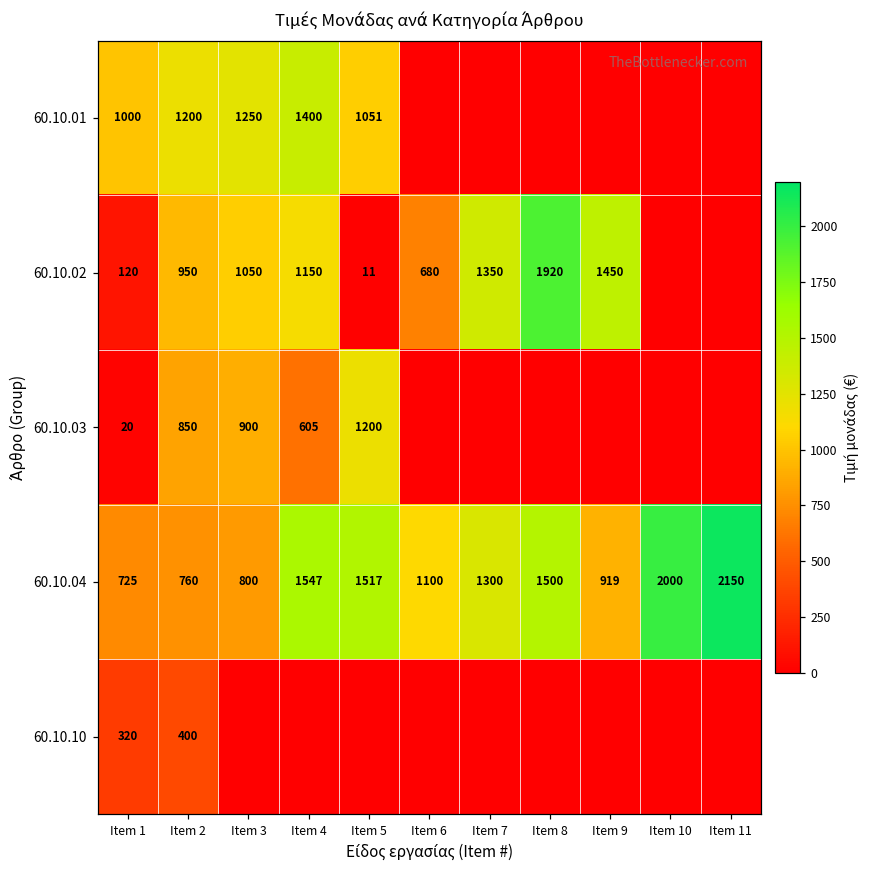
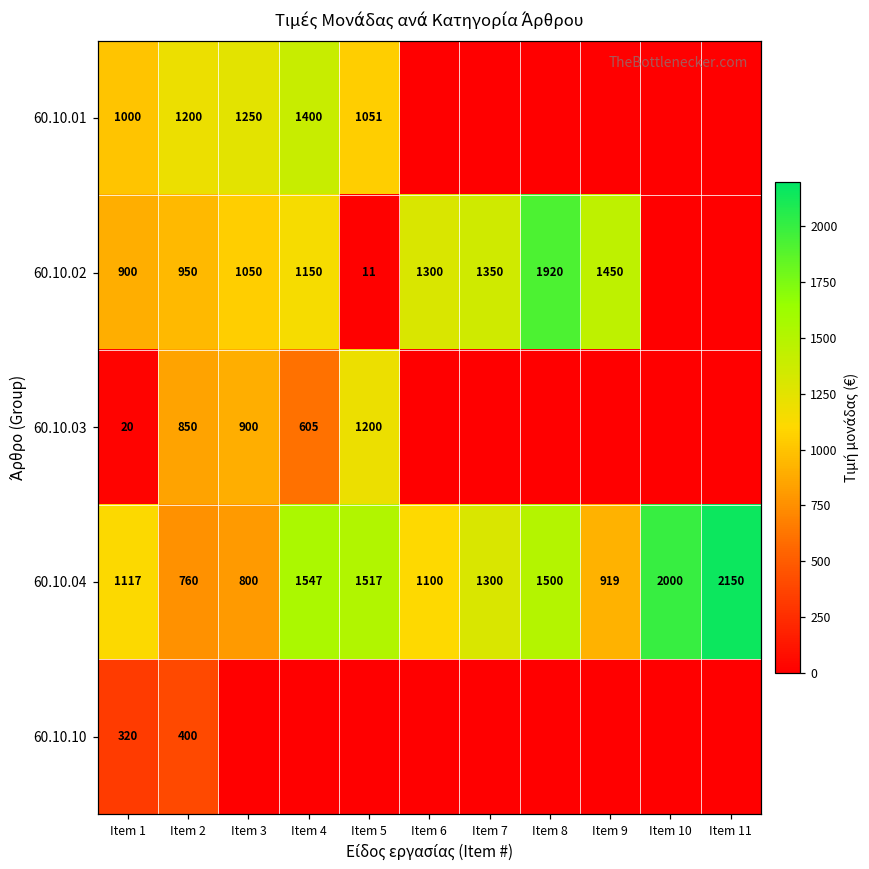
60.10.02, Item 1: 120 -> 900
60.10.02, Item 6: 680 -> 1300
60.10.04, Item 1: 725 -> 1117
